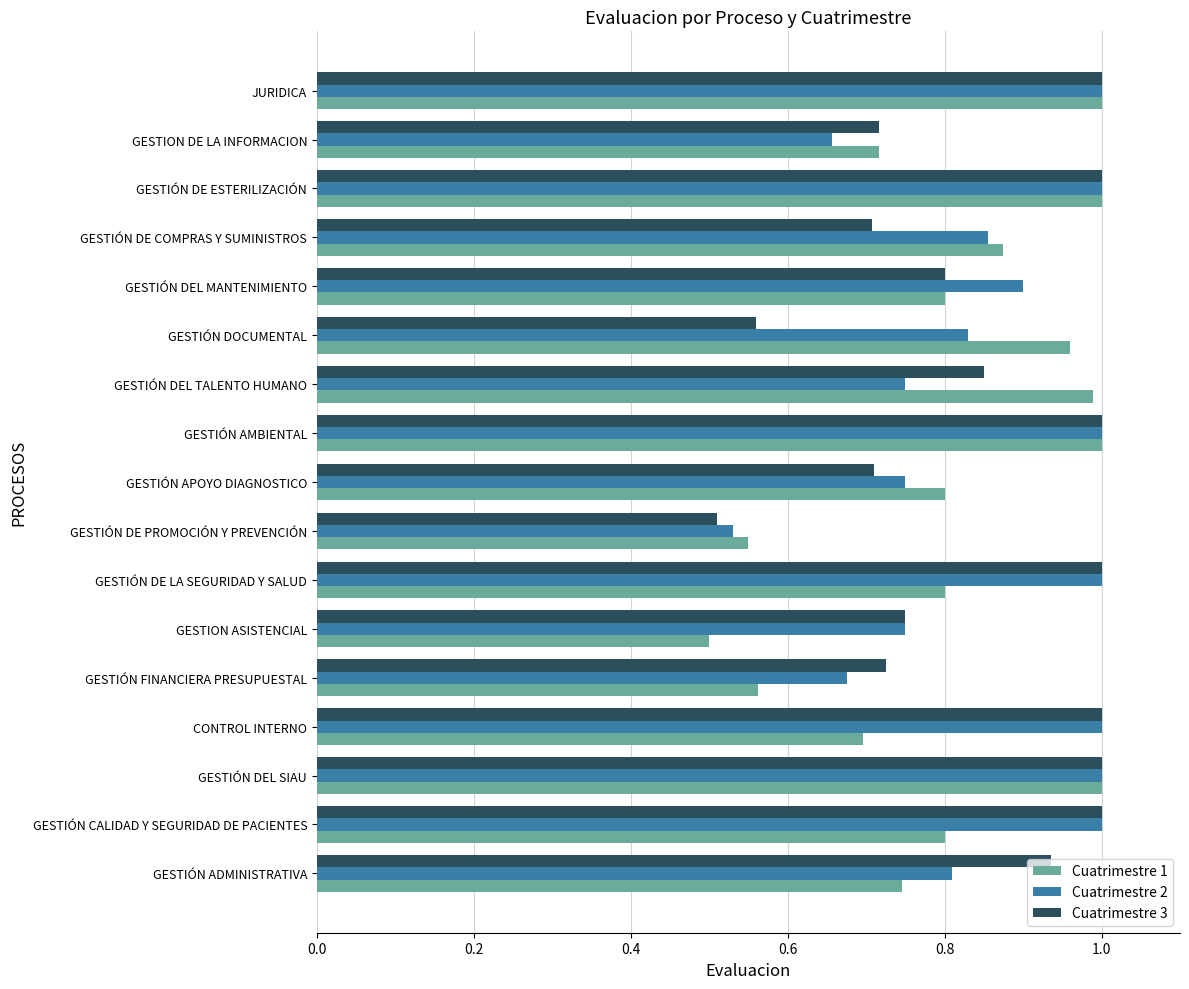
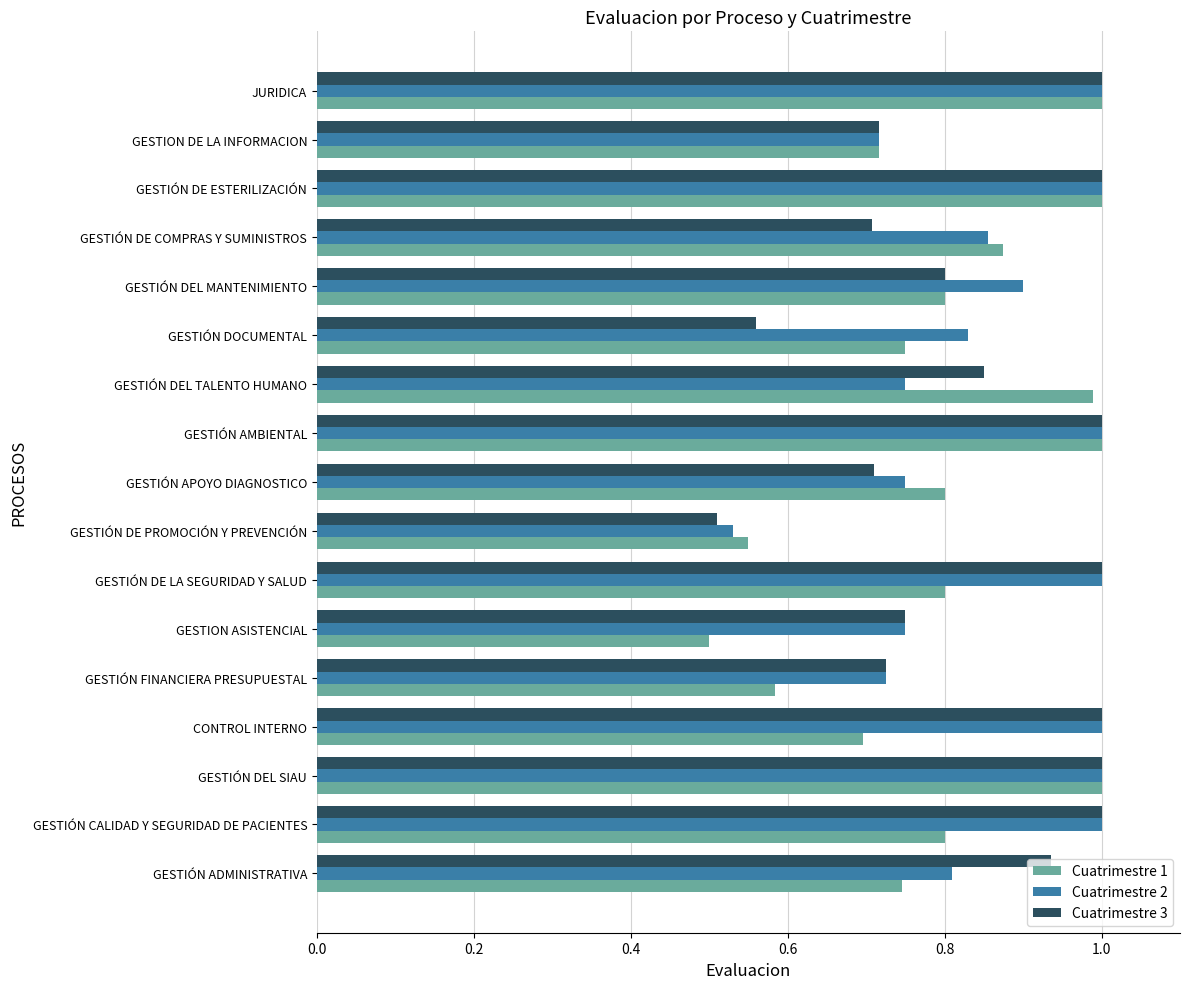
Cuatrimestre 2, GESTION DE LA INFORMACION: 0.66 -> 0.72
Cuatrimestre 1, GESTIÓN DOCUMENTAL: 0.96 -> 0.75
Cuatrimestre 2, GESTIÓN FINANCIERA PRESUPUESTAL: 0.68 -> 0.73
Cuatrimestre 1, GESTIÓN FINANCIERA PRESUPUESTAL: 0.56 -> 0.58
